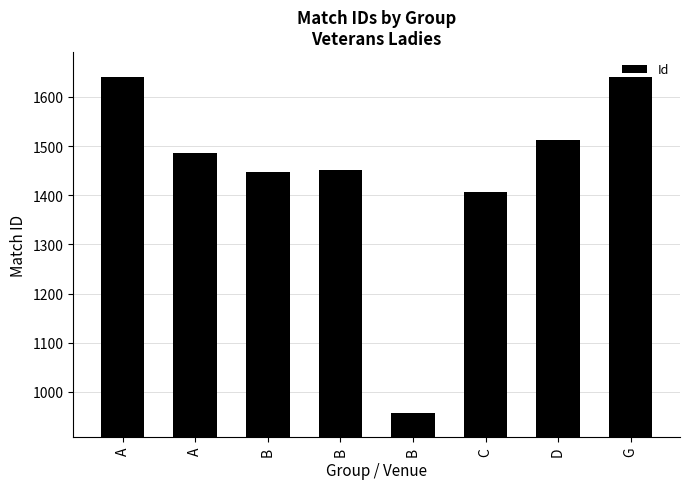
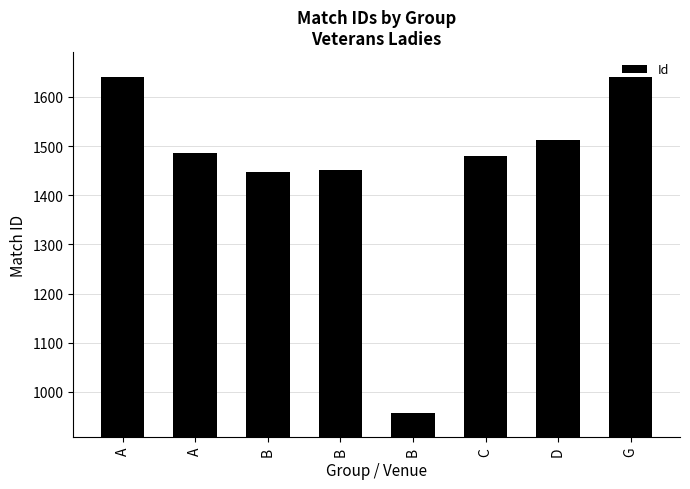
C: 1410 -> 1480
